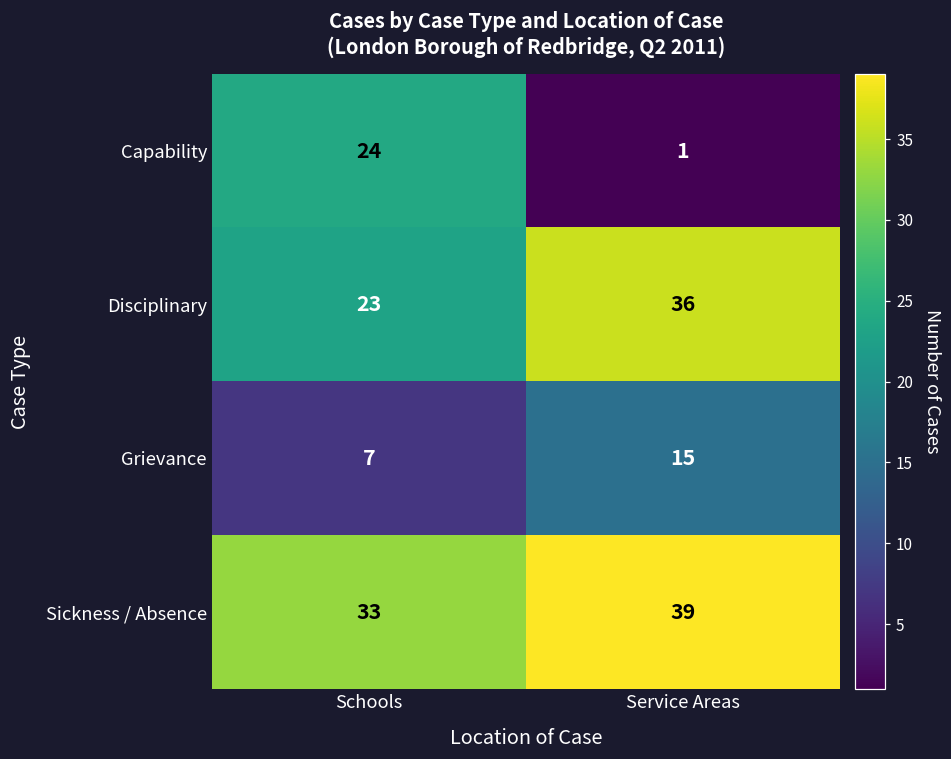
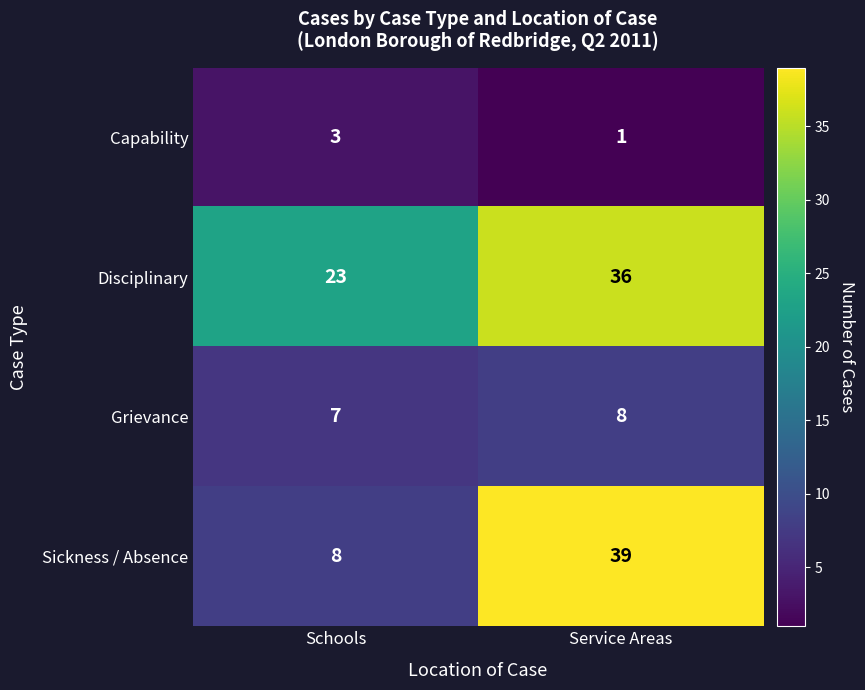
Capability, Schools: 24 -> 3
Grievance, Service Areas: 15 -> 8
Sickness / Absence, Schools: 33 -> 8
